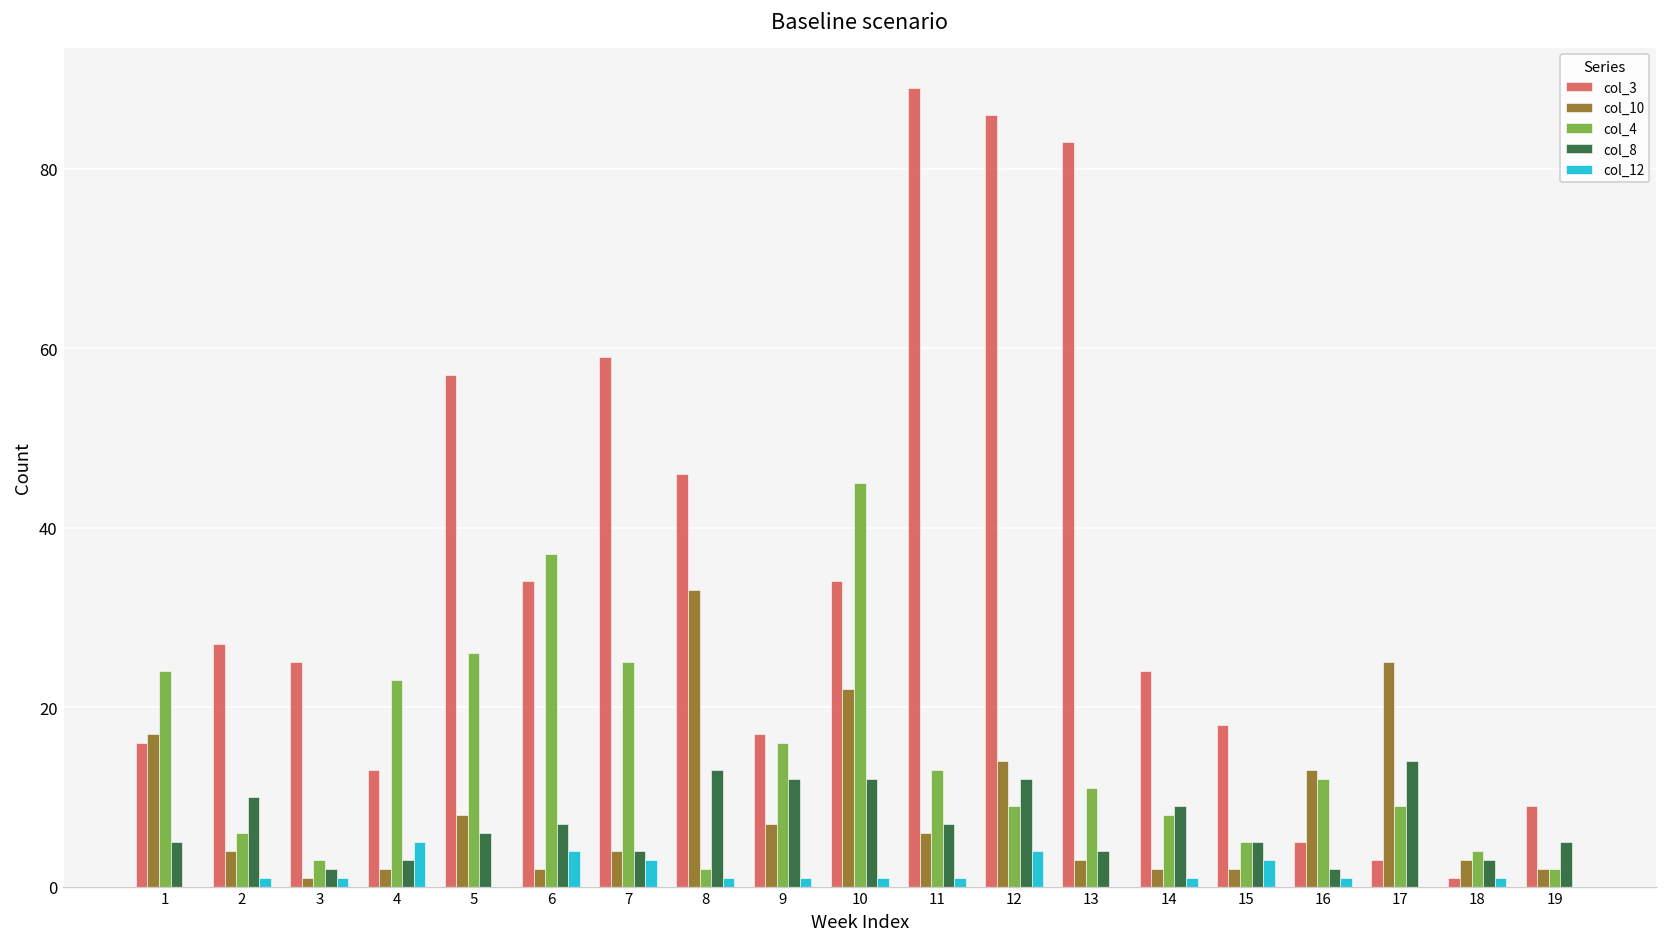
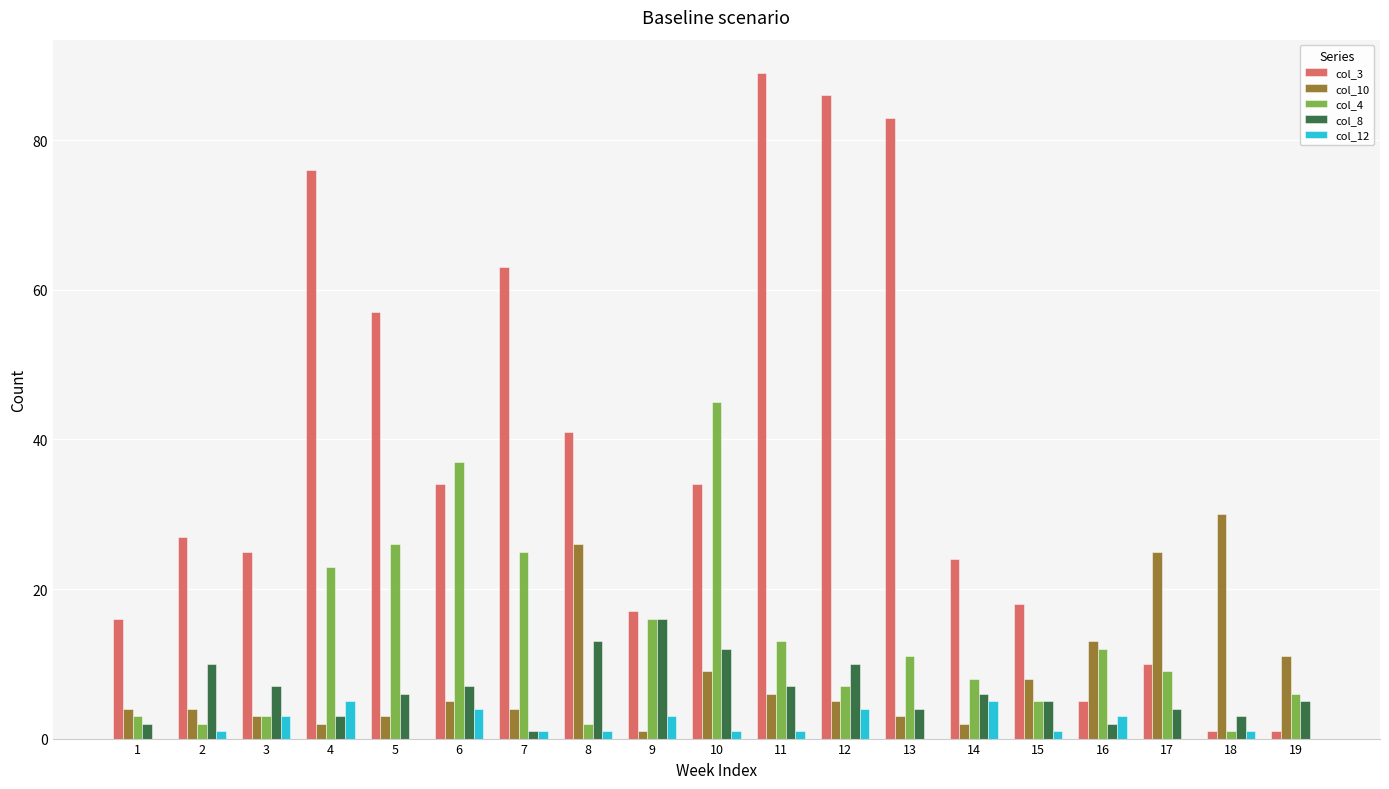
col_10, 1: 17 -> 4
col_4, 1: 24 -> 3
col_8, 1: 5 -> 2
col_4, 2: 6 -> 2
col_10, 3: 1 -> 3
col_8, 3: 2 -> 7
col_12, 3: 1 -> 3
col_3, 4: 13 -> 76
col_10, 5: 8 -> 3
col_10, 6: 2 -> 5
col_3, 7: 59 -> 63
col_8, 7: 4 -> 1
col_12, 7: 3 -> 1
col_3, 8: 46 -> 41
col_10, 8: 33 -> 26
col_10, 9: 7 -> 1
col_8, 9: 12 -> 16
col_12, 9: 1 -> 3
col_10, 10: 22 -> 9
col_10, 12: 14 -> 5
col_4, 12: 9 -> 7
col_8, 12: 12 -> 10
col_8, 14: 9 -> 6
col_12, 14: 1 -> 5
col_10, 15: 2 -> 8
col_12, 15: 3 -> 1
col_12, 16: 1 -> 3
col_3, 17: 3 -> 10
col_8, 17: 14 -> 4
col_10, 18: 3 -> 30
col_4, 18: 4 -> 1
col_3, 19: 9 -> 1
col_10, 19: 2 -> 11
col_4, 19: 2 -> 6
